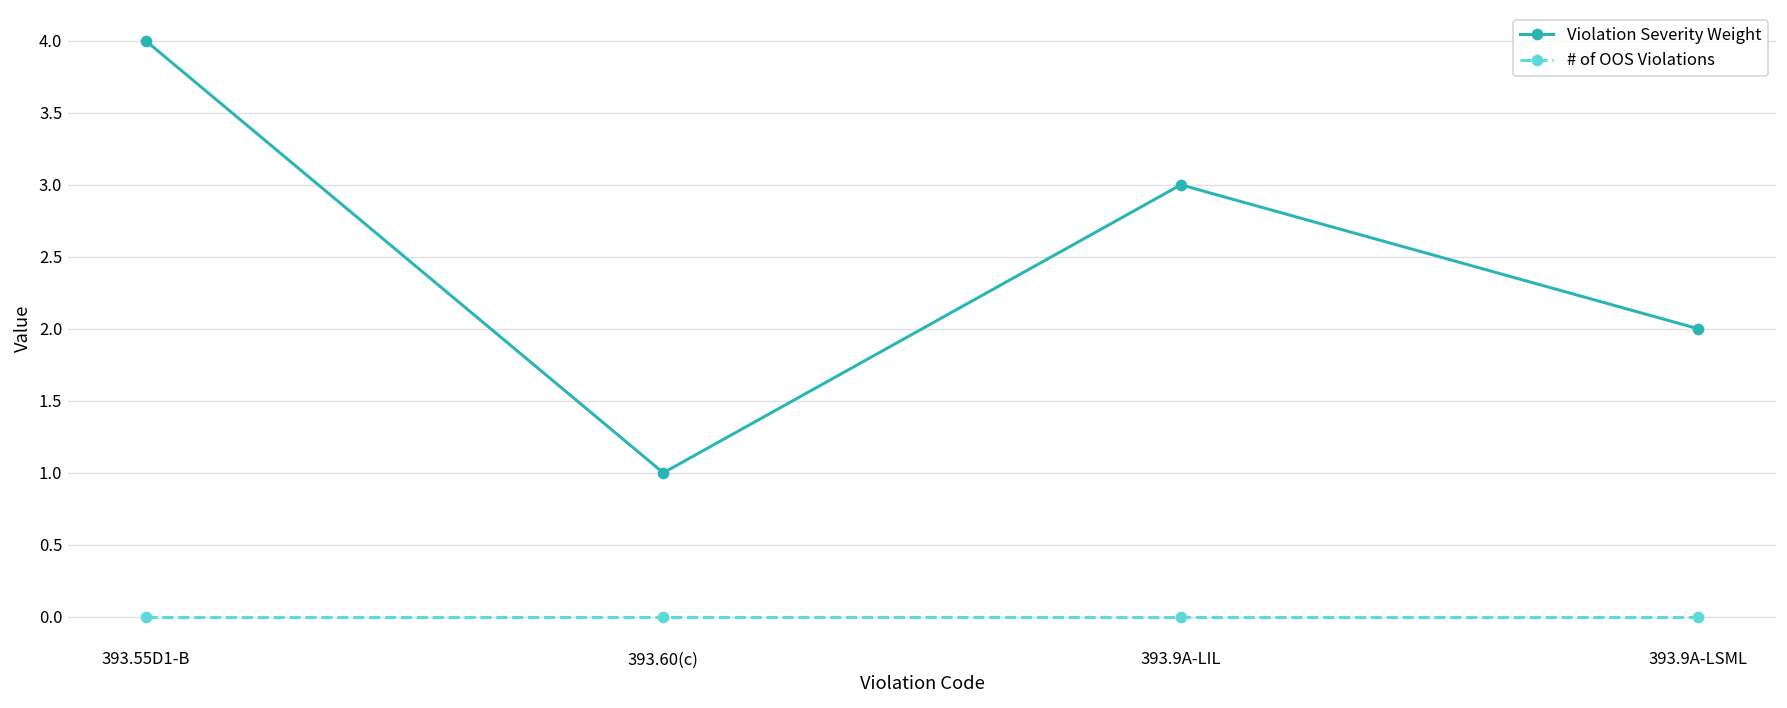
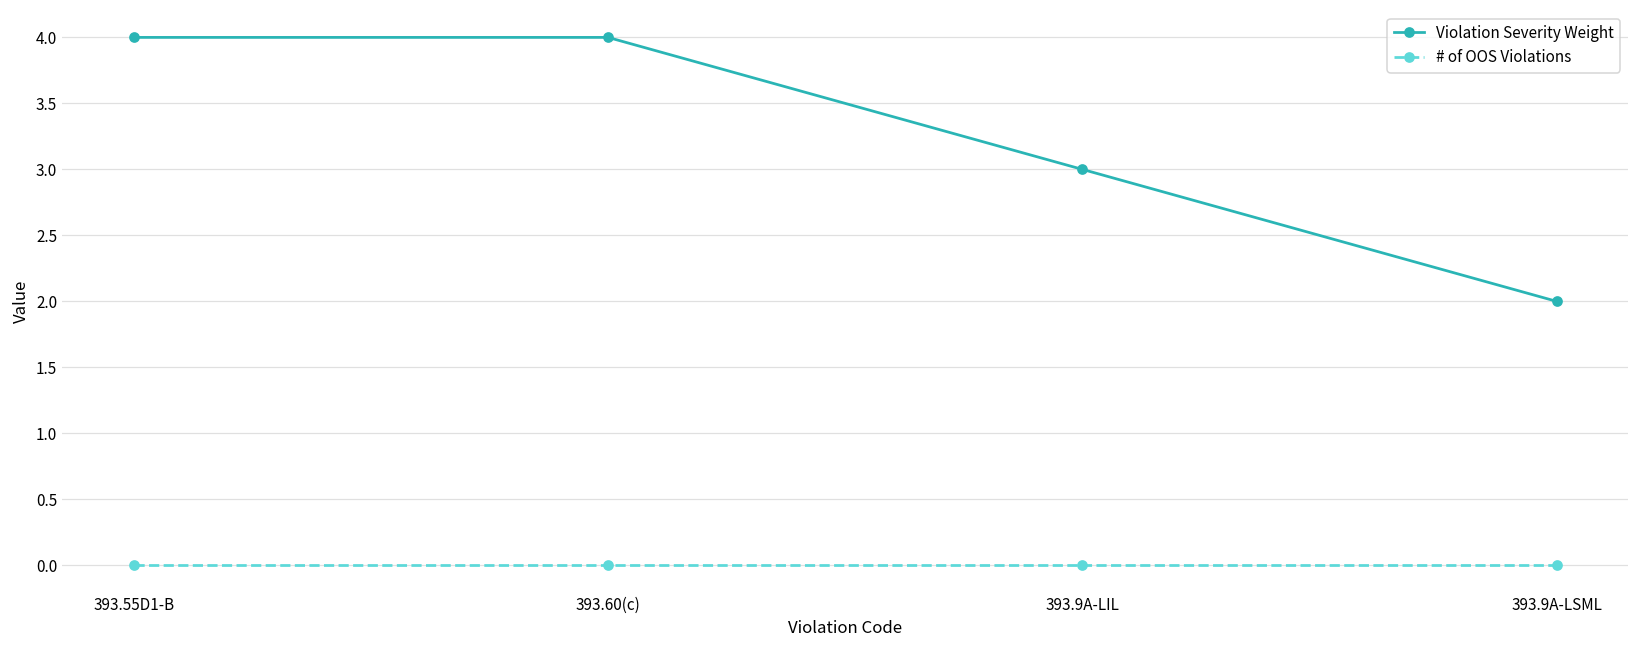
Violation Severity Weight, 393.60(c): 1 -> 4
